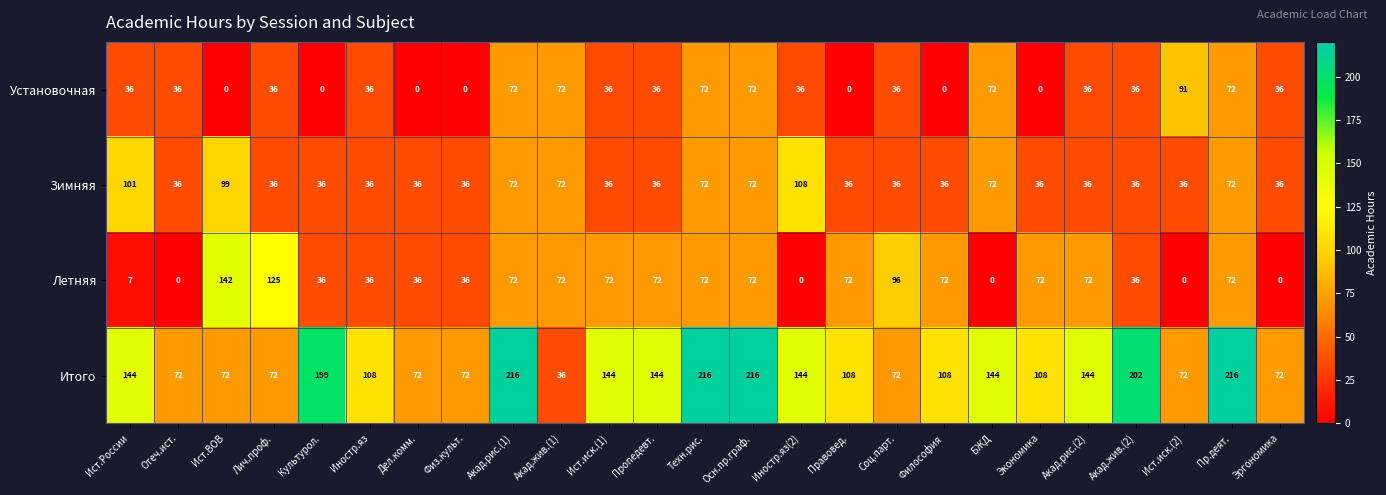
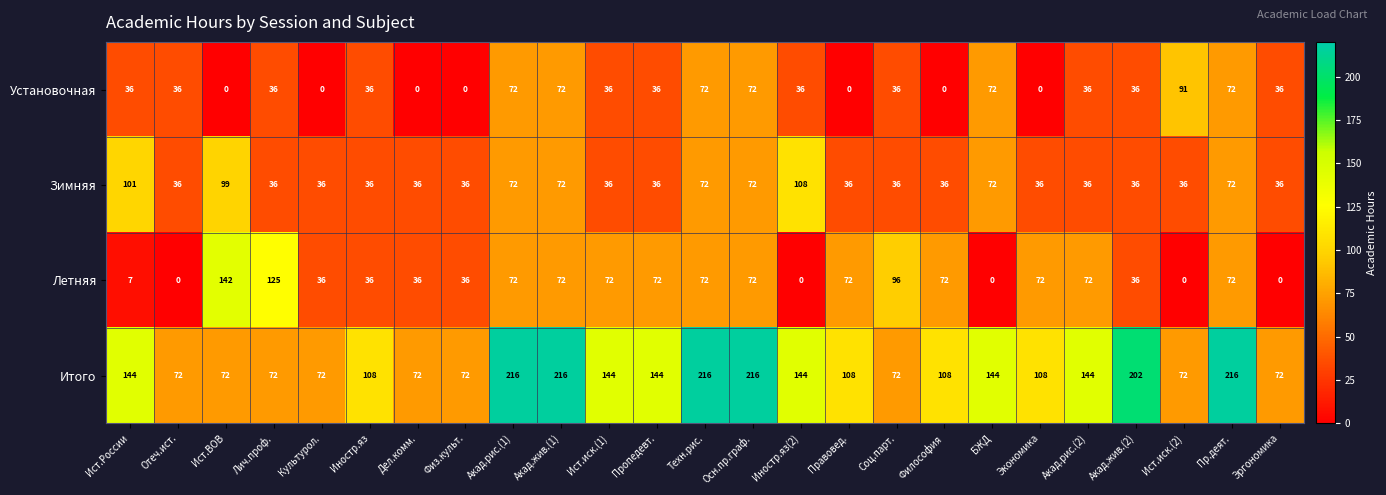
Итого, Культурол.: 199 -> 72
Итого, Акад.жив.(1): 36 -> 216
